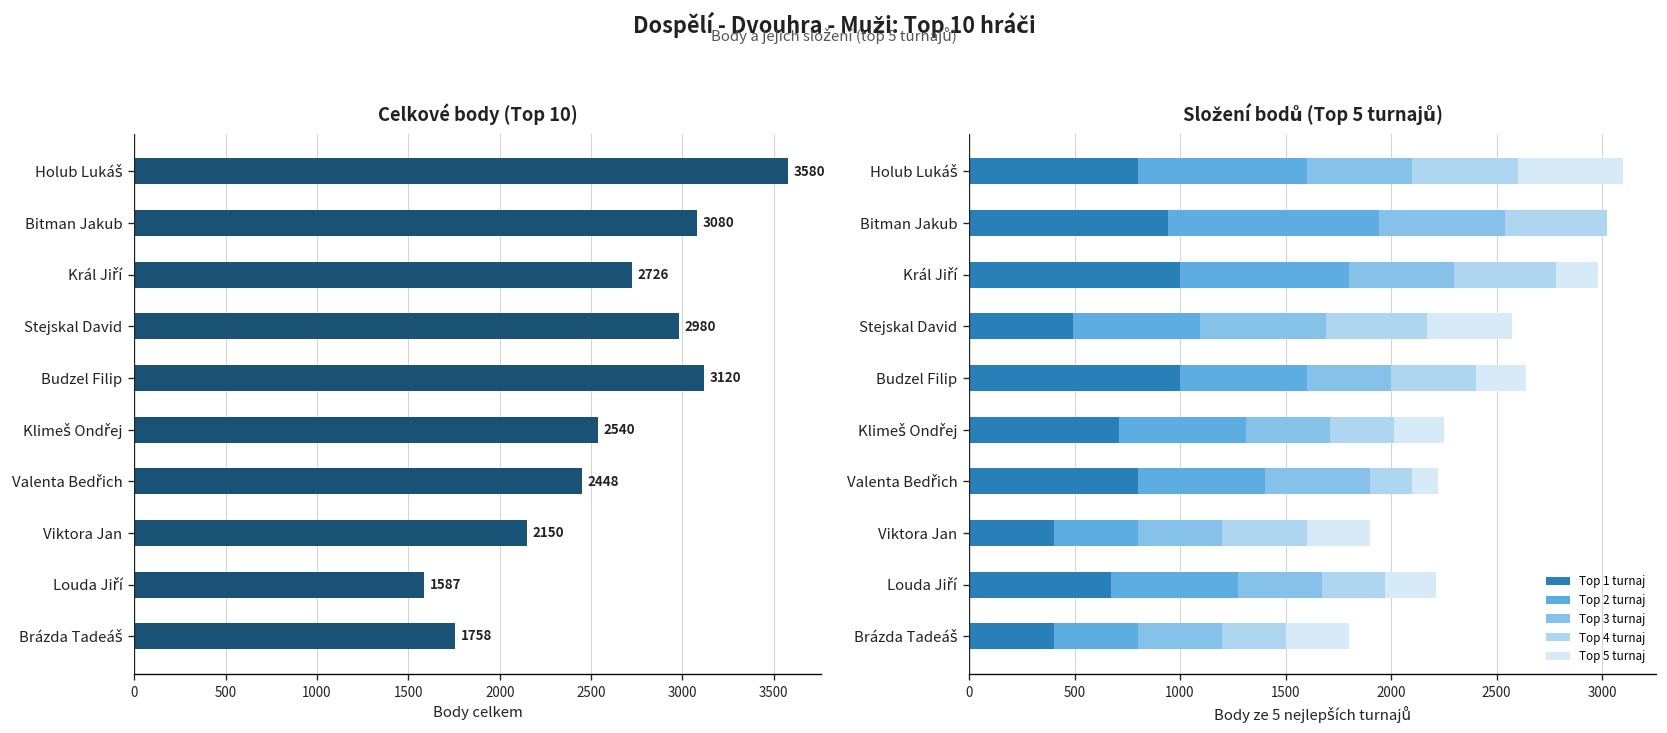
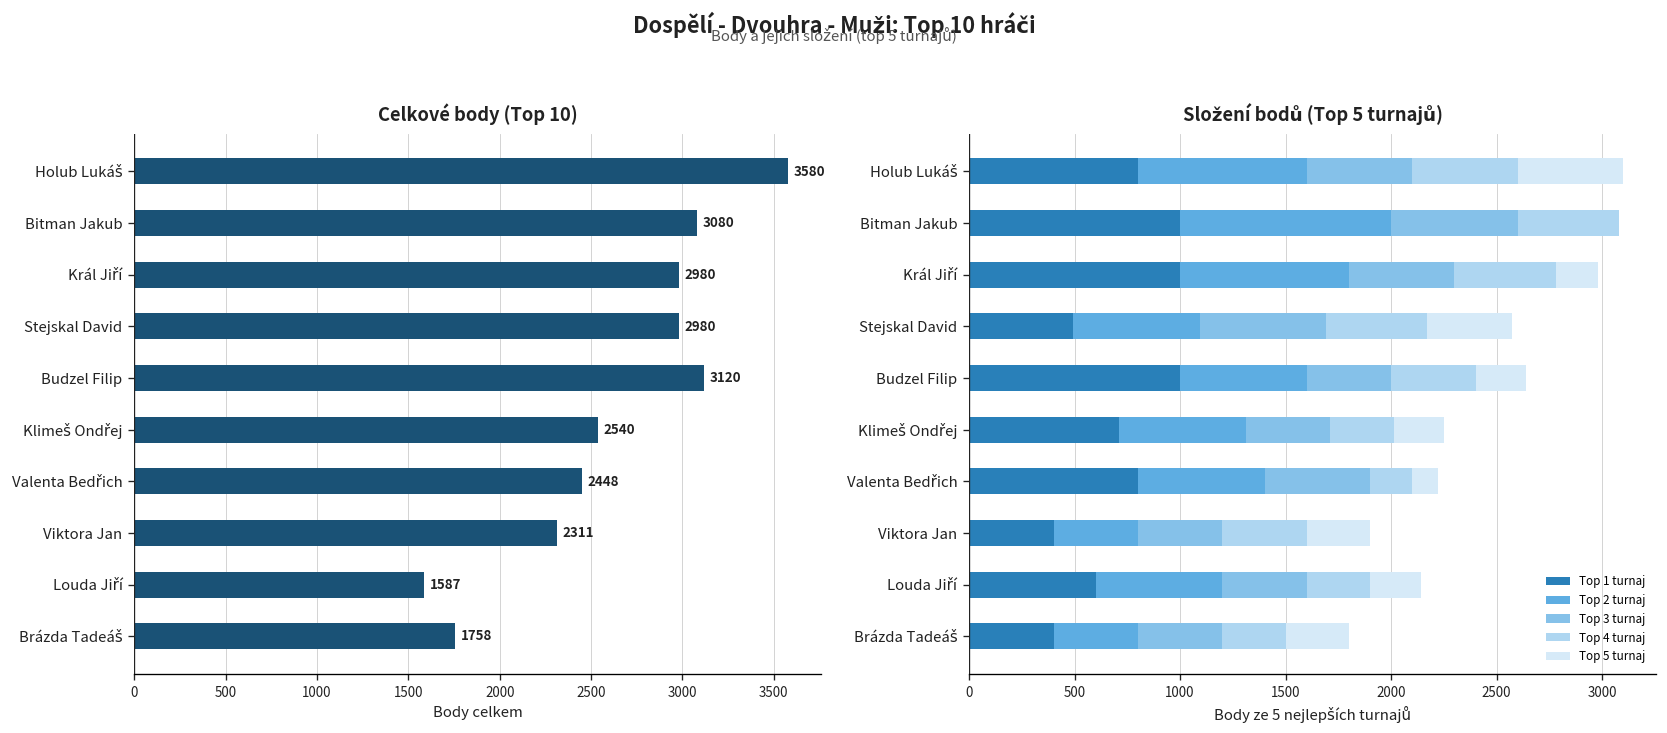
Celkové body (Top 10), Král Jiří: 2726 -> 2980
Celkové body (Top 10), Viktora Jan: 2150 -> 2311
Složení bodů (Top 5 turnajů), Top 1 turnaj, Bitman Jakub: 940 -> 1000
Složení bodů (Top 5 turnajů), Top 1 turnaj, Louda Jiří: 670 -> 600
